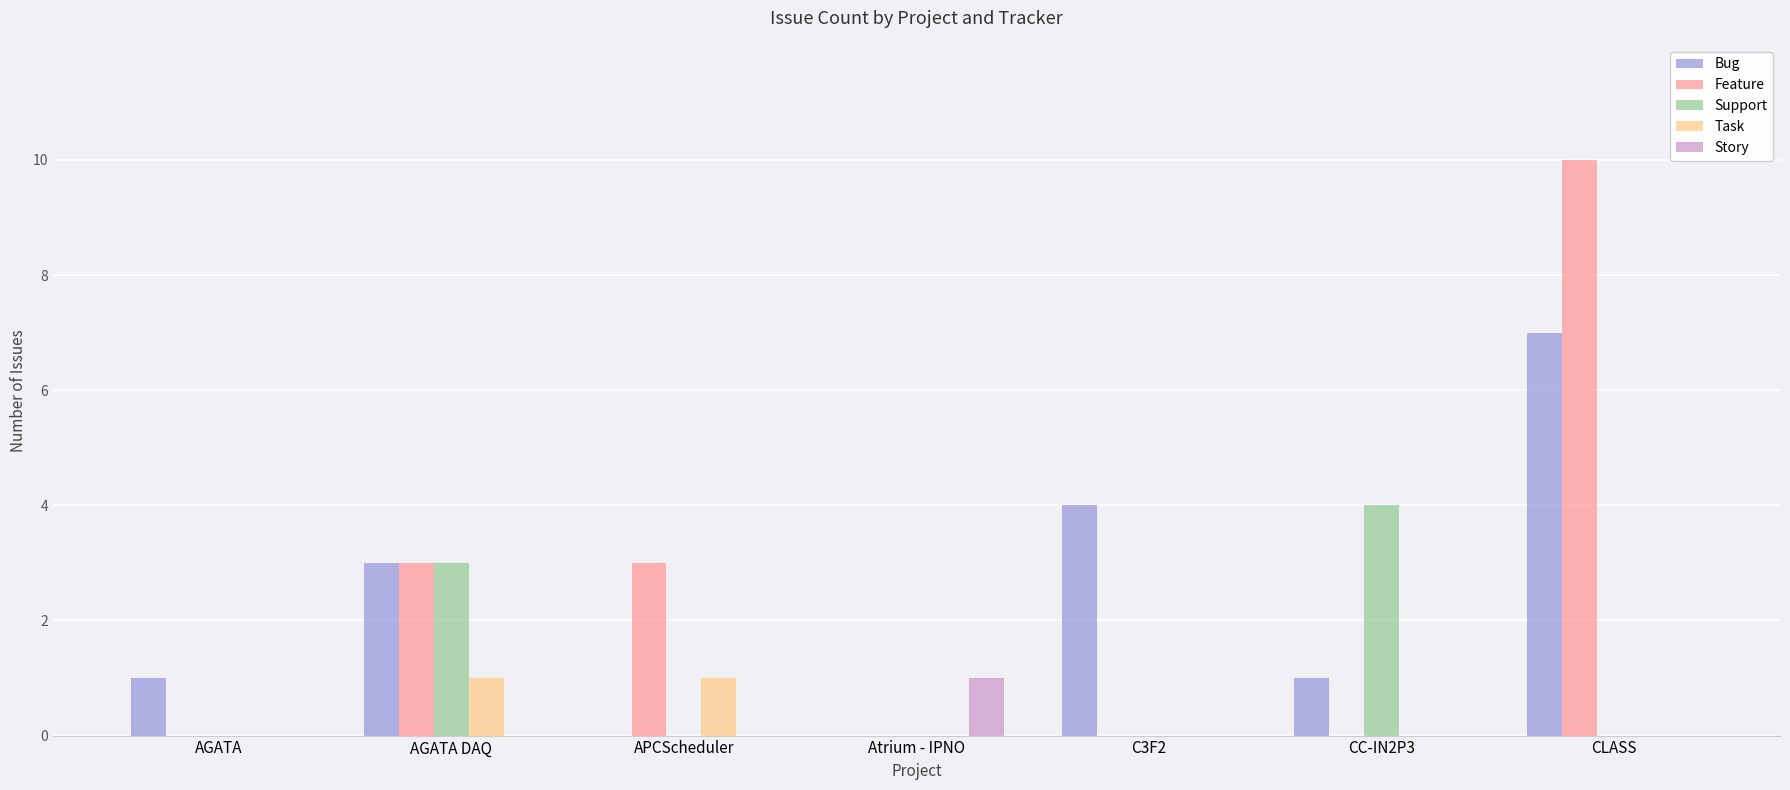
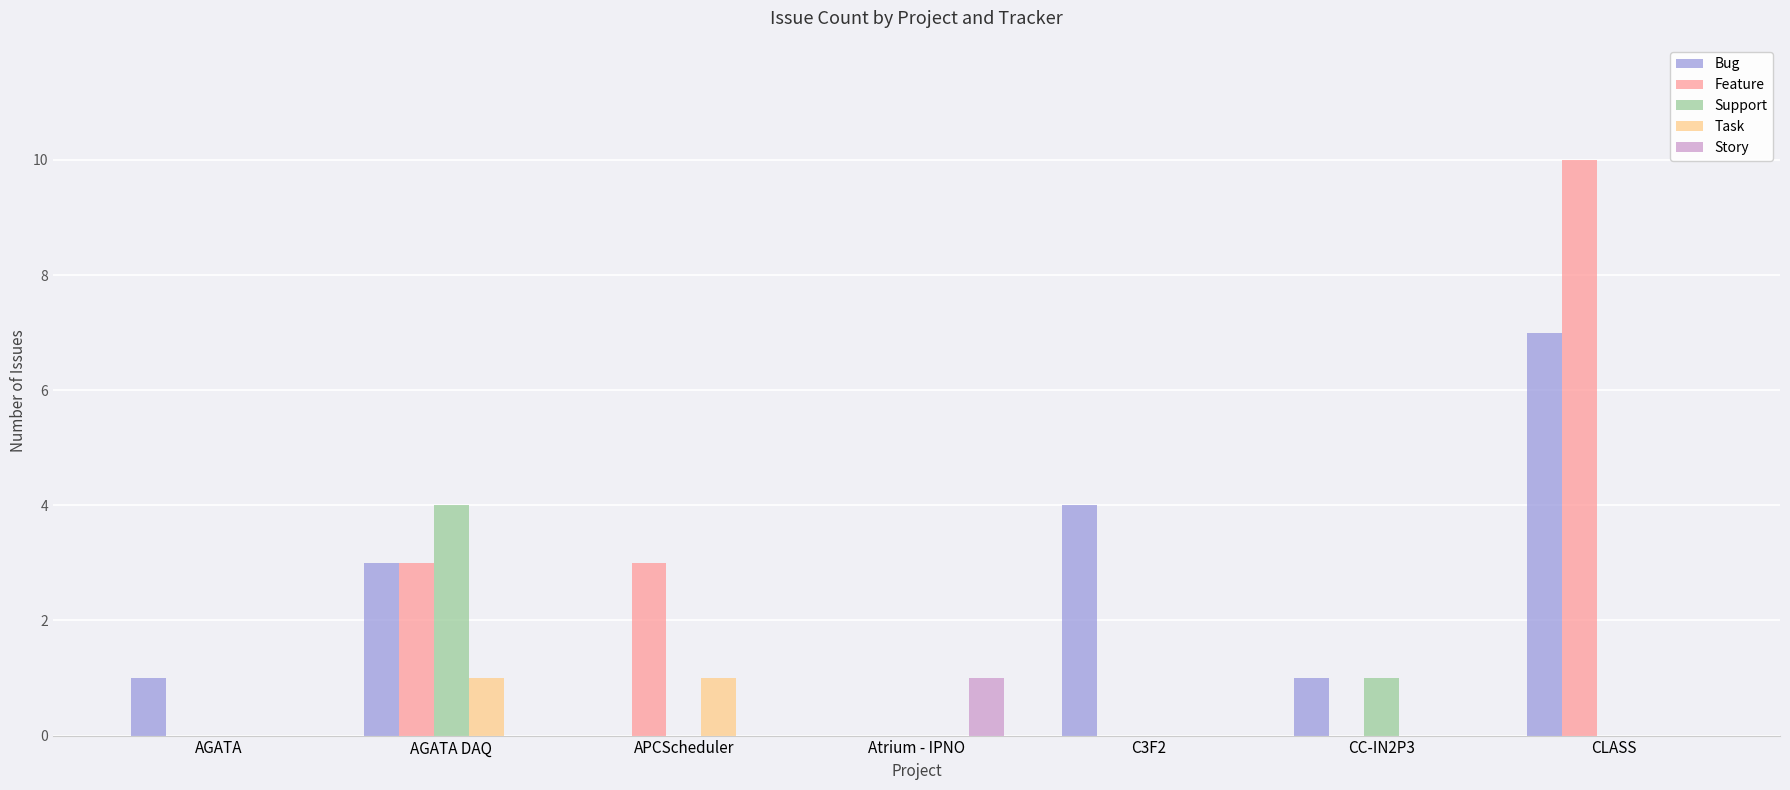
Support, AGATA DAQ: 3 -> 4
Support, CC-IN2P3: 4 -> 1
